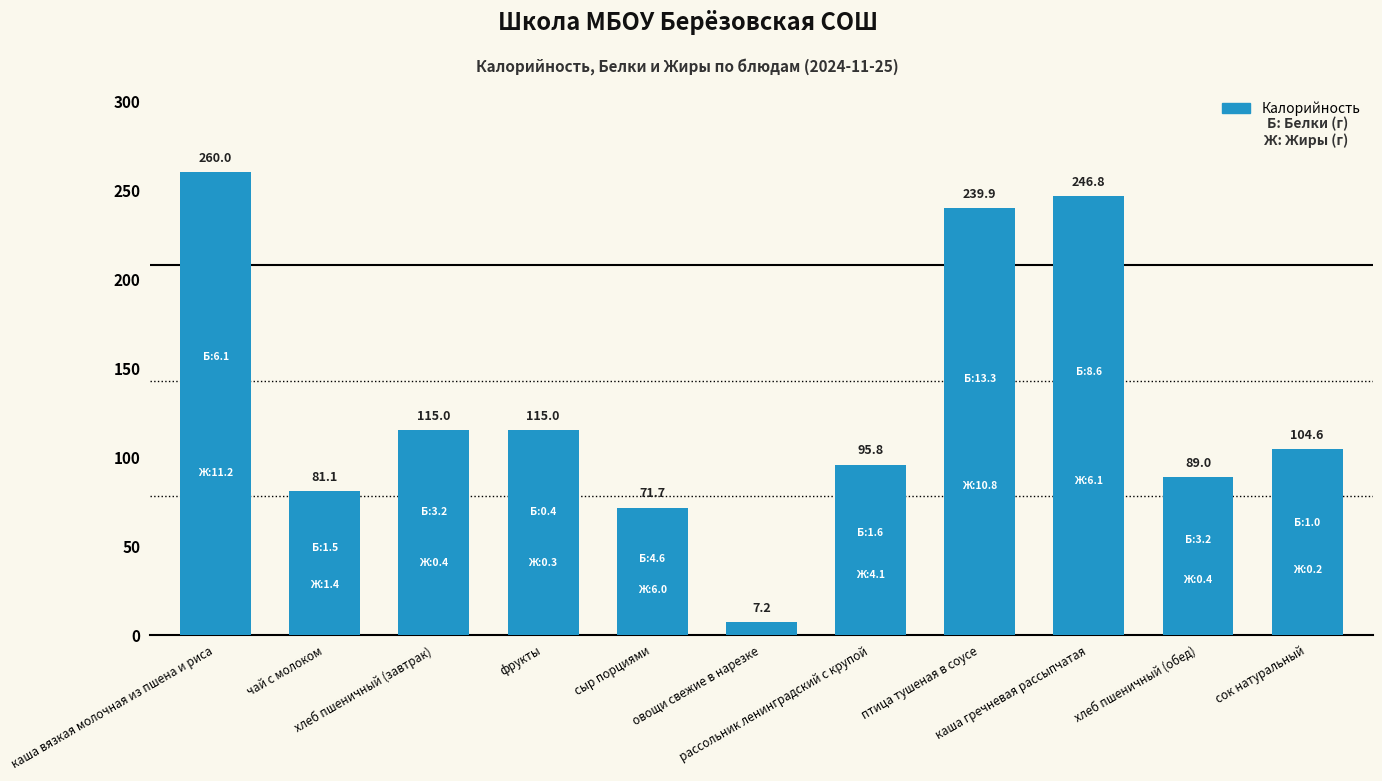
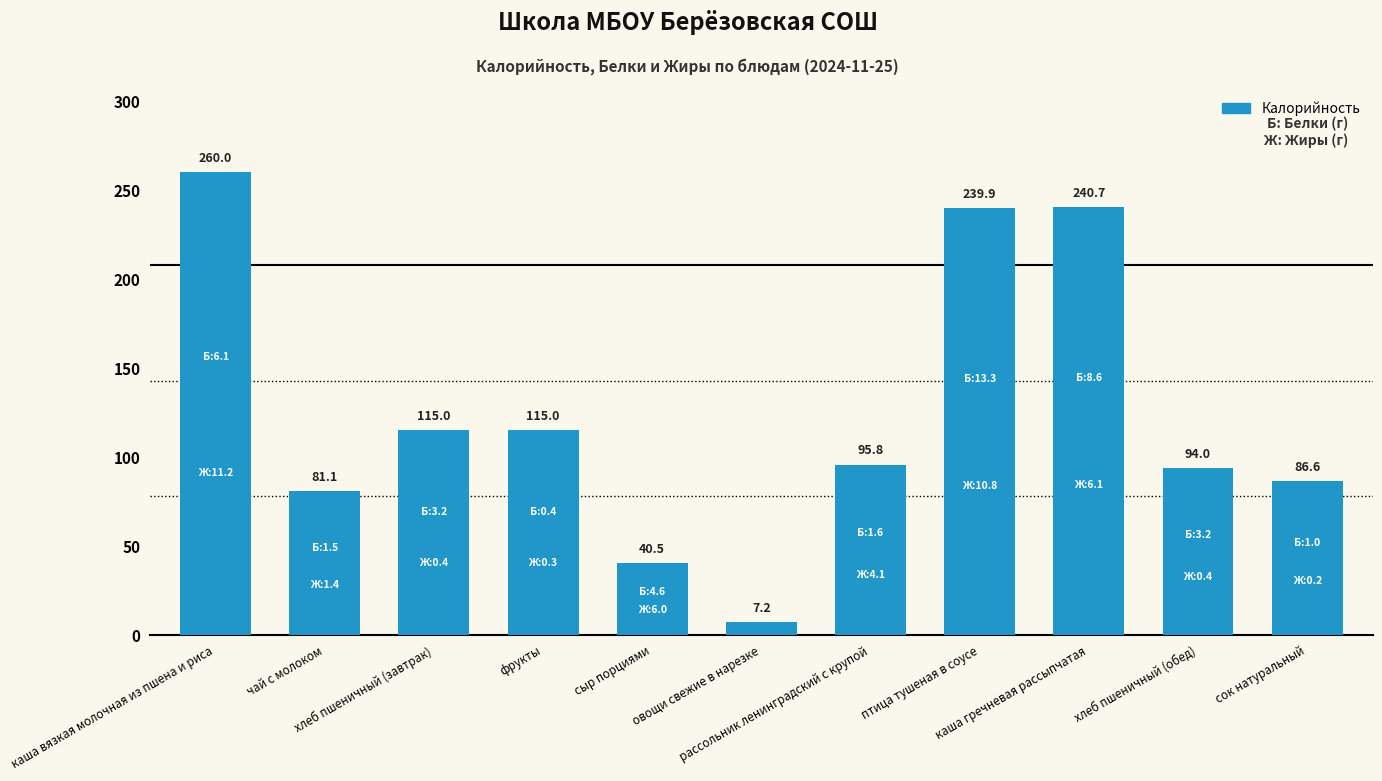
сыр порциями: 71.7 -> 40.5
каша гречневая рассыпчатая: 246.8 -> 240.7
хлеб пшеничный (обед): 89.0 -> 94.0
сок натуральный: 104.6 -> 86.6
